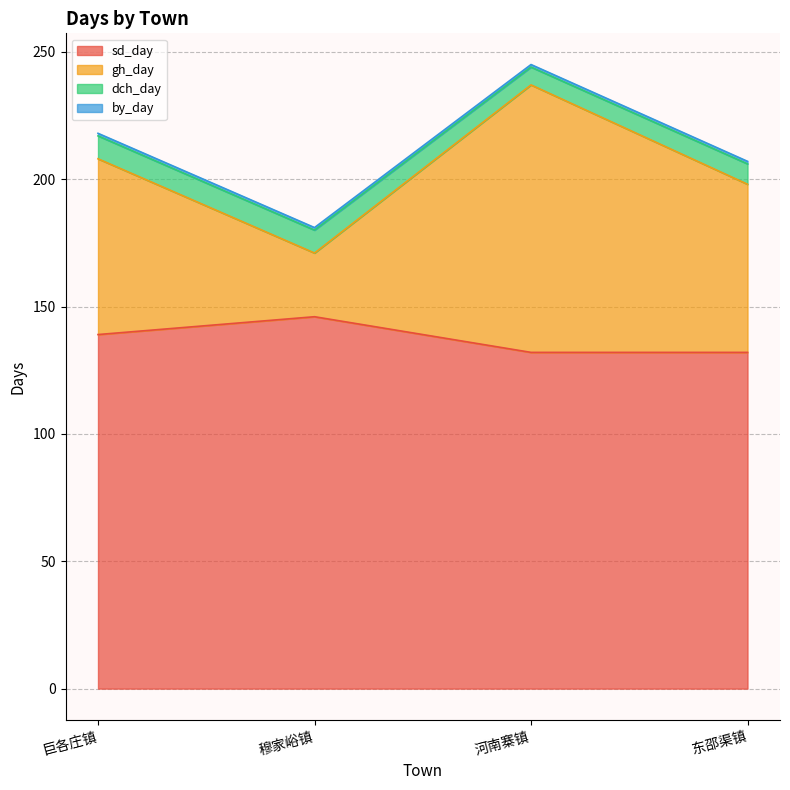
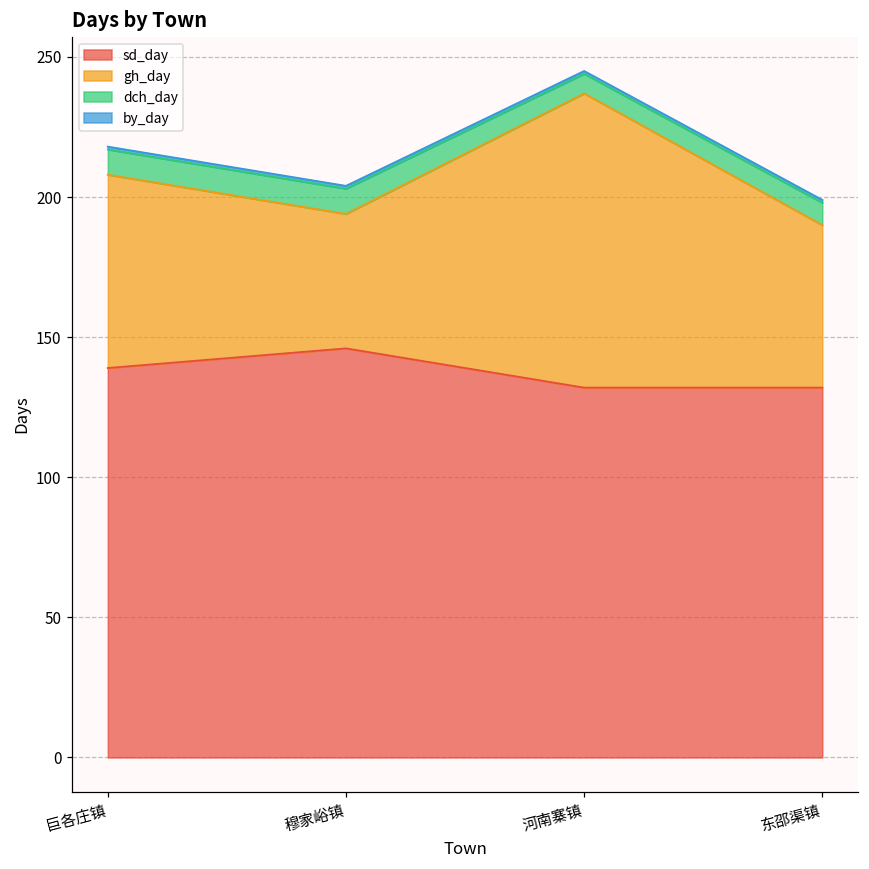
gh_day, 穆家峪镇: 25 -> 48
gh_day, 东邵渠镇: 66 -> 58
